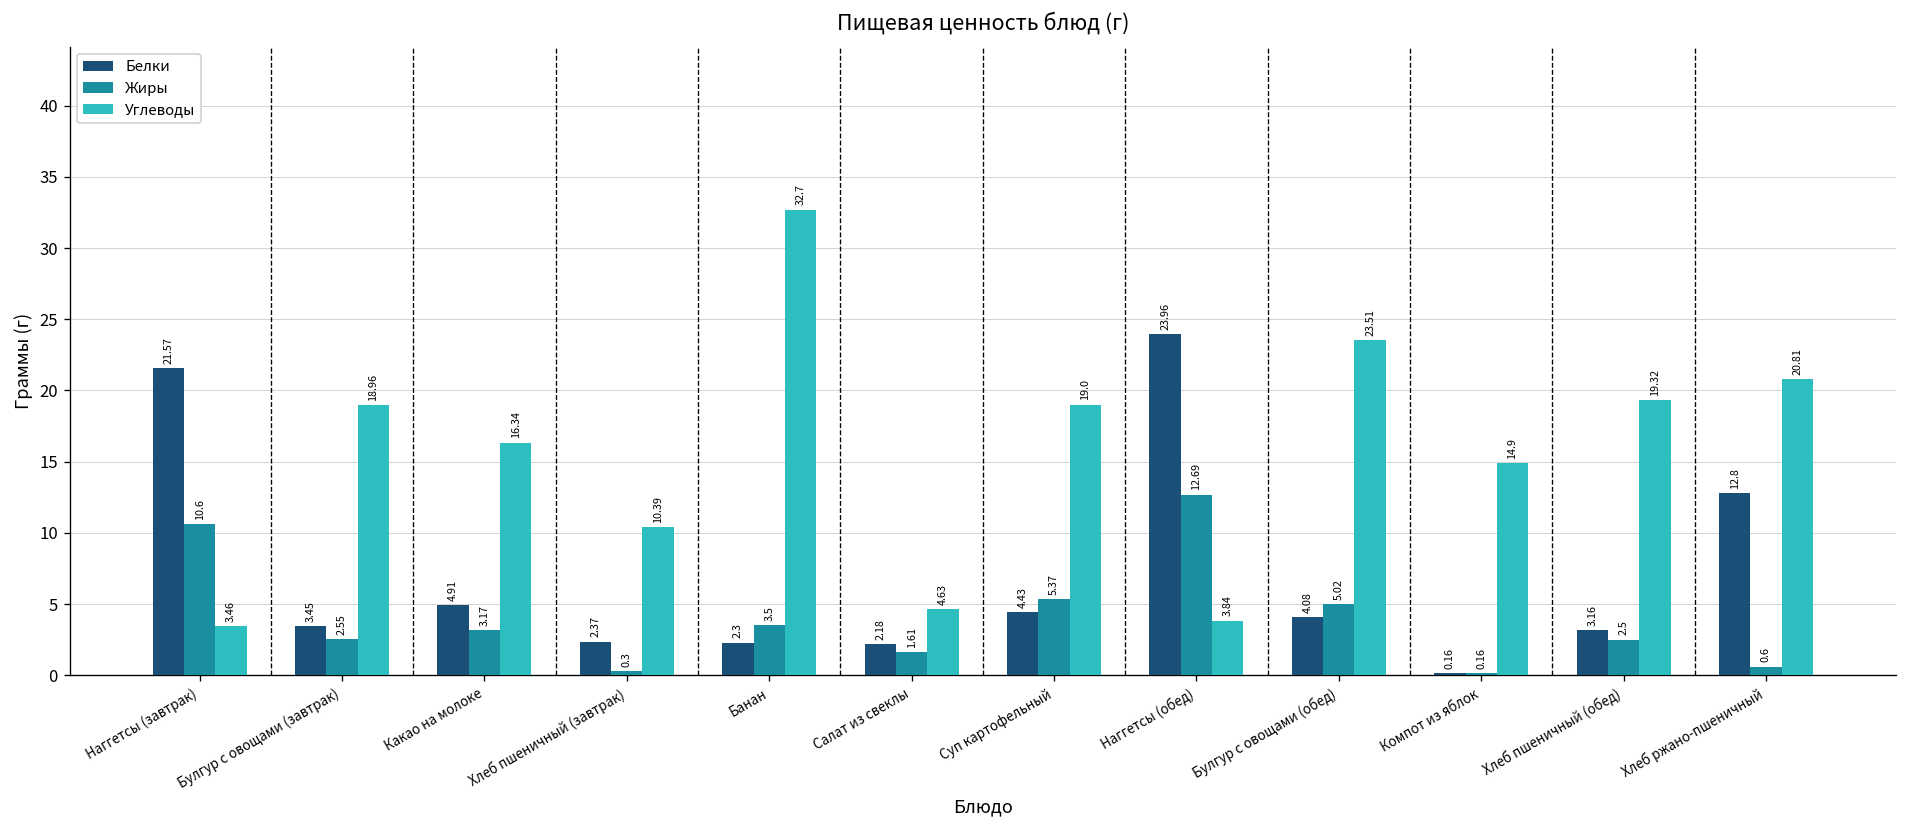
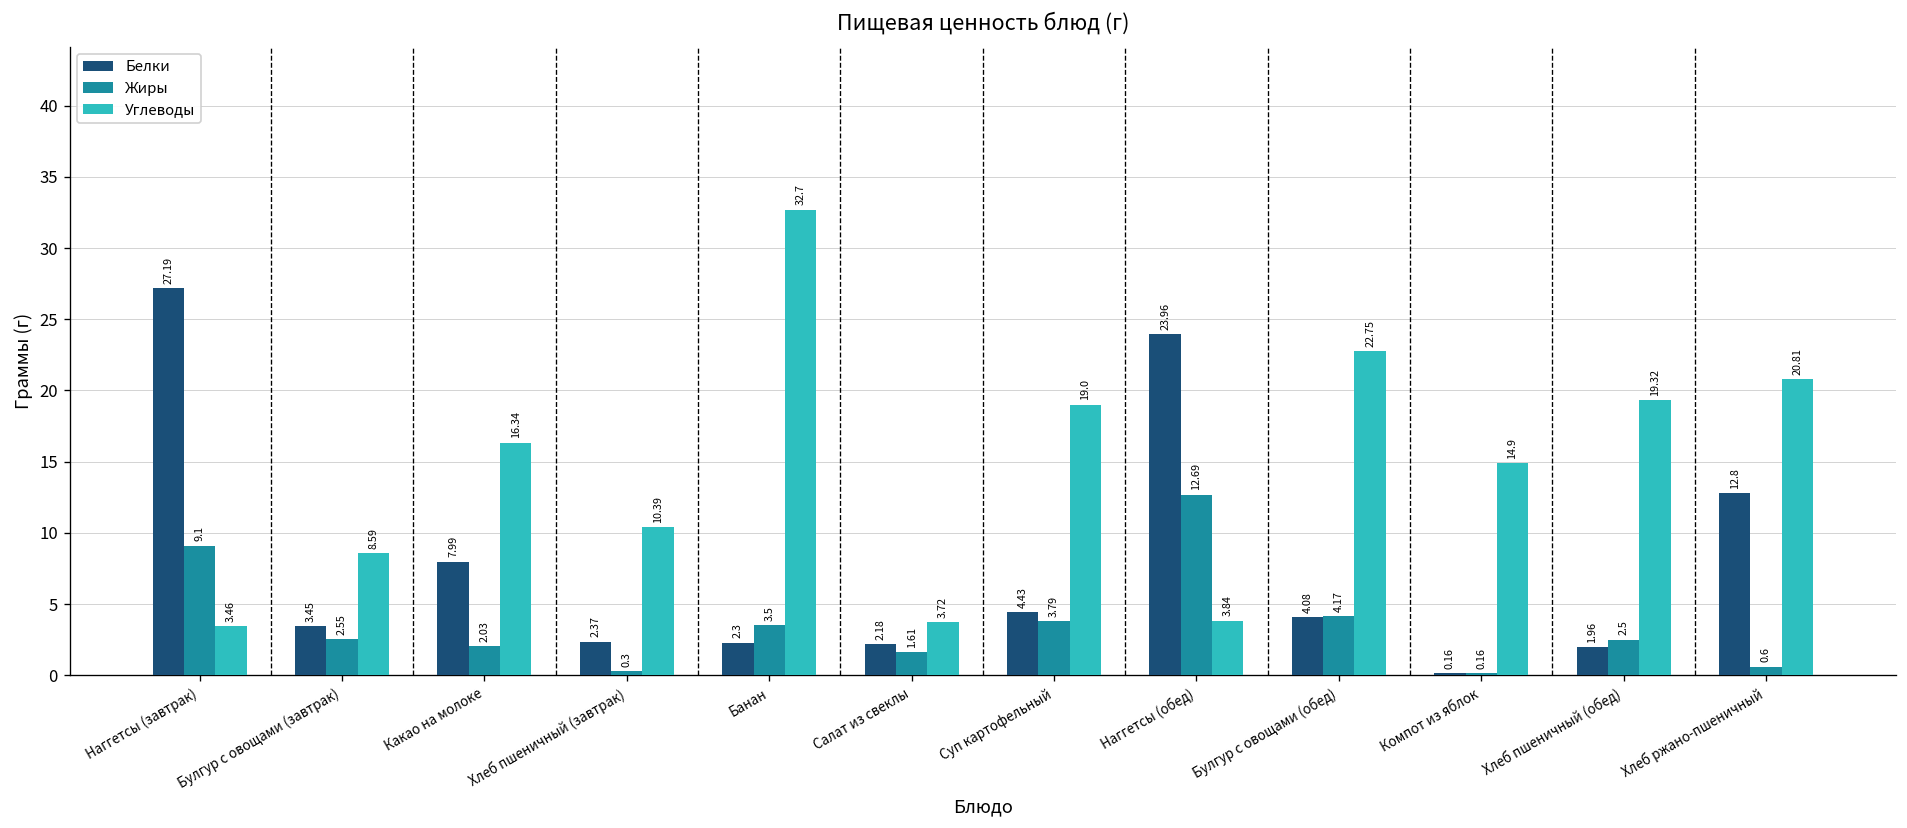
Белки, Наггетсы (завтрак): 21.57 -> 27.19
Жиры, Наггетсы (завтрак): 10.6 -> 9.1
Углеводы, Булгур с овощами (завтрак): 18.96 -> 8.59
Белки, Какао на молоке: 4.91 -> 7.99
Жиры, Какао на молоке: 3.17 -> 2.03
Углеводы, Салат из свеклы: 4.63 -> 3.72
Жиры, Суп картофельный: 5.37 -> 3.79
Жиры, Булгур с овощами (обед): 5.02 -> 4.17
Углеводы, Булгур с овощами (обед): 23.51 -> 22.75
Белки, Хлеб пшеничный (обед): 3.16 -> 1.96
